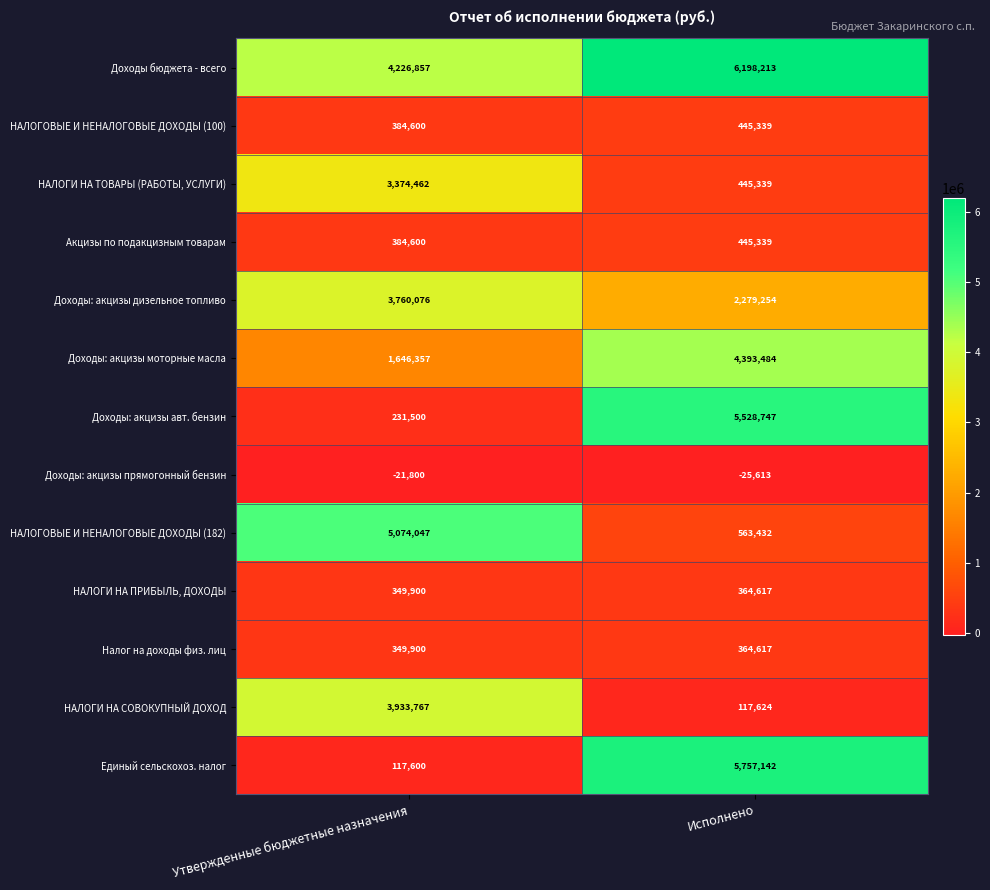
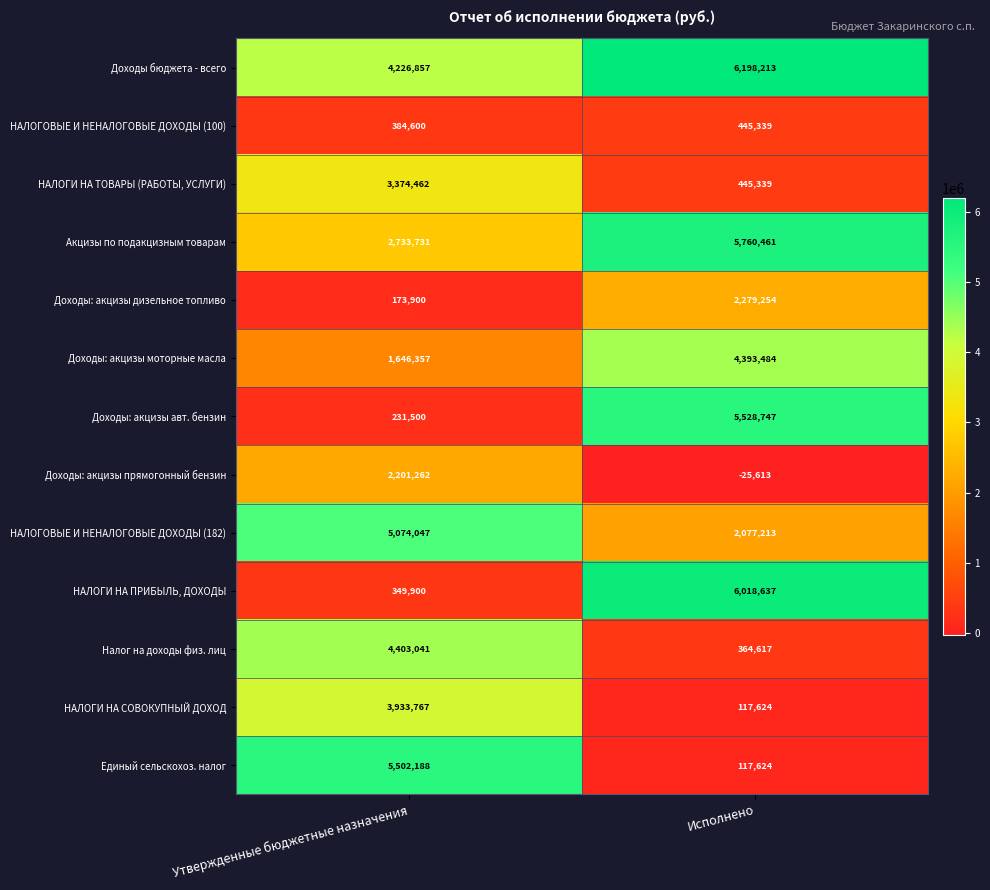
Акцизы по подакцизным товарам, Утвержденные бюджетные назначения: 384,600 -> 2,733,731
Акцизы по подакцизным товарам, Исполнено: 445,339 -> 5,760,461
Доходы: акцизы дизельное топливо, Утвержденные бюджетные назначения: 3,760,076 -> 173,900
Доходы: акцизы прямогонный бензин, Утвержденные бюджетные назначения: -21,800 -> 2,201,262
НАЛОГОВЫЕ И НЕНАЛОГОВЫЕ ДОХОДЫ (182), Исполнено: 563,432 -> 2,077,213
НАЛОГИ НА ПРИБЫЛЬ, ДОХОДЫ, Исполнено: 364,617 -> 6,018,637
Налог на доходы физ. лиц, Утвержденные бюджетные назначения: 349,900 -> 4,403,041
Единый сельскохоз. налог, Утвержденные бюджетные назначения: 117,600 -> 5,502,188
Единый сельскохоз. налог, Исполнено: 5,757,142 -> 117,624
